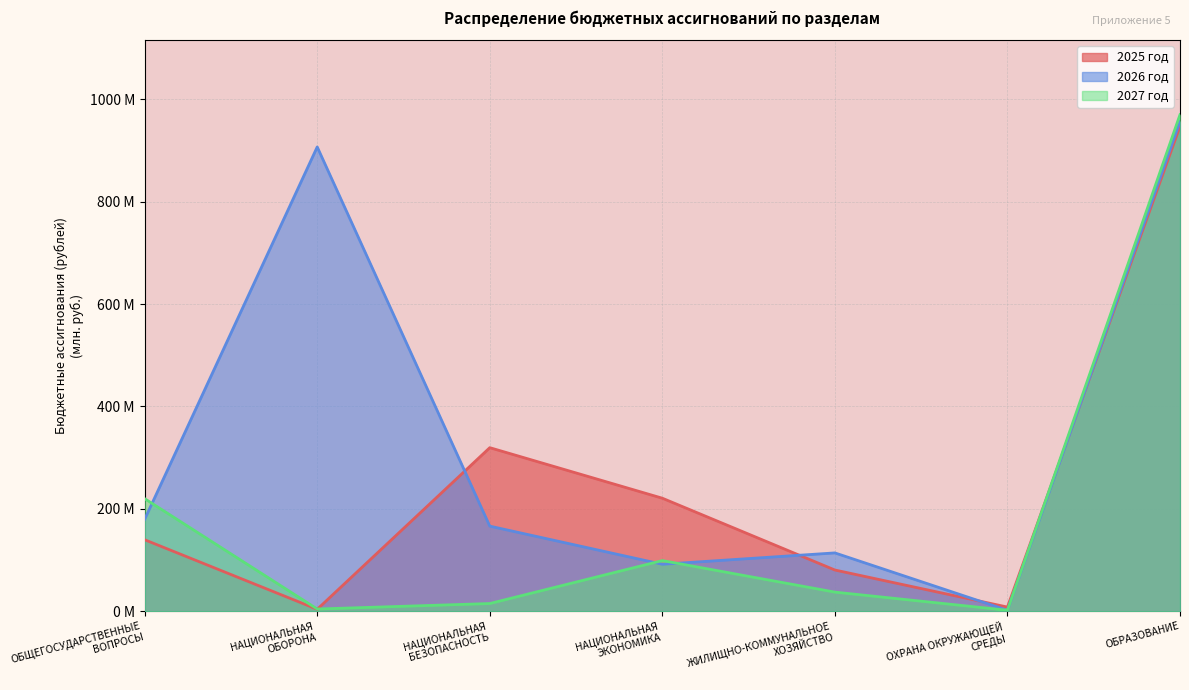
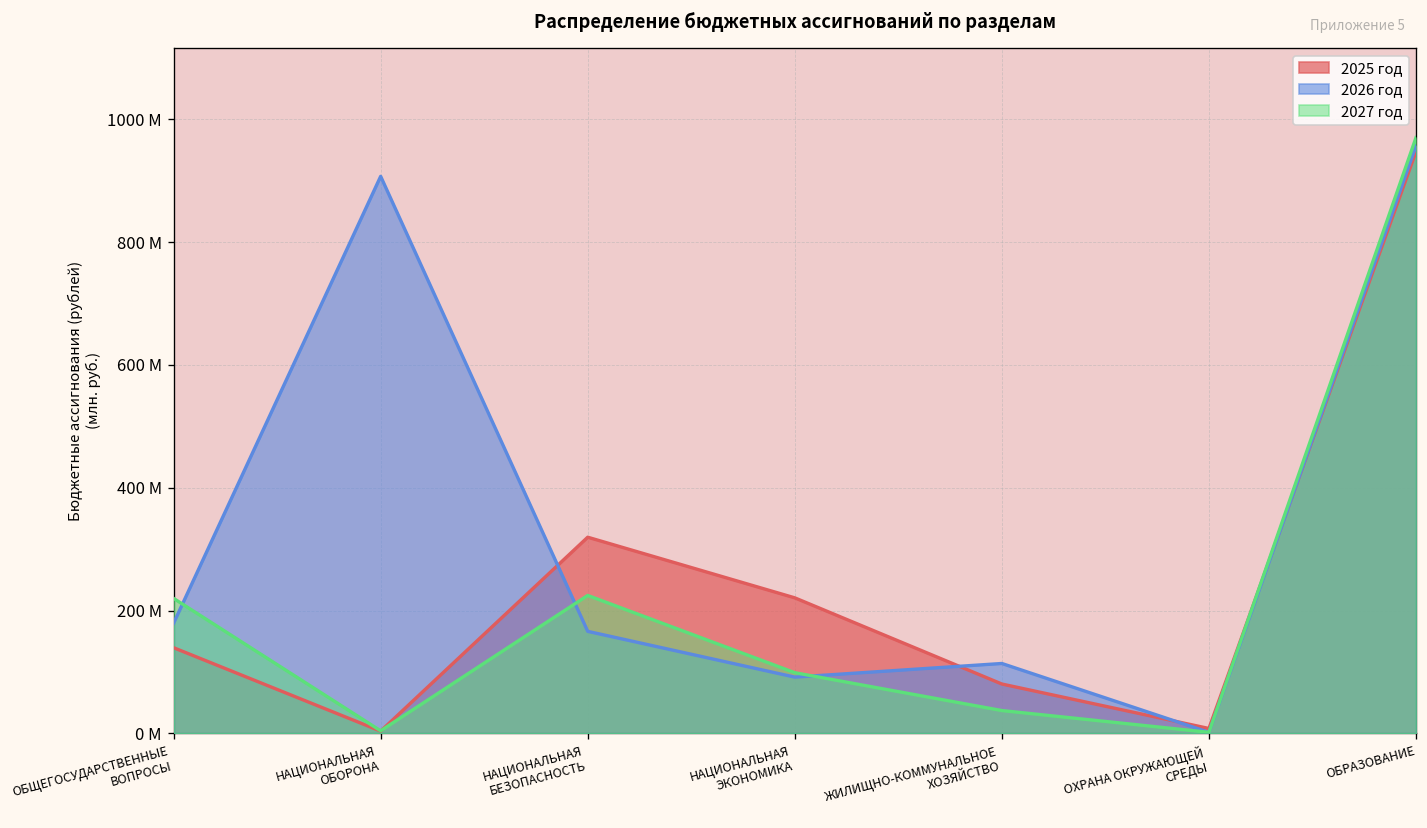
2027 год, НАЦИОНАЛЬНАЯ БЕЗОПАСНОСТЬ: 10 М -> 220 М
